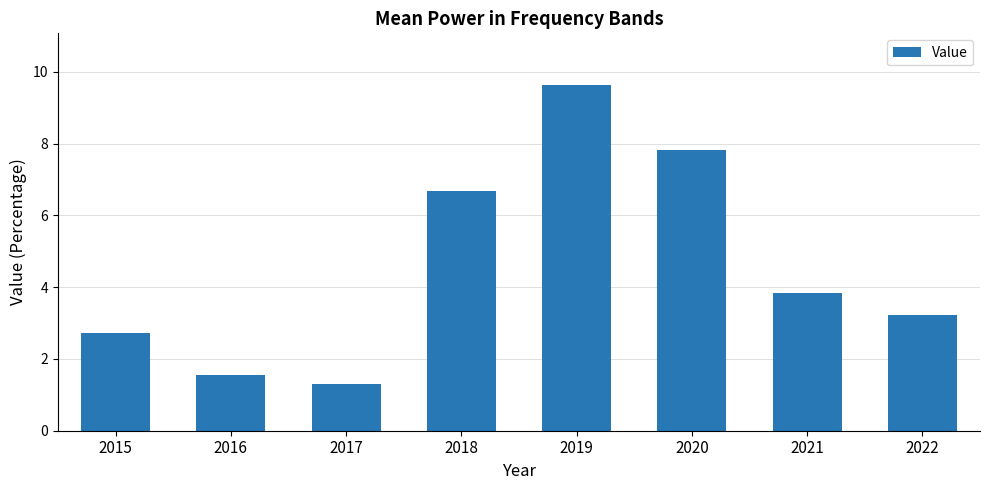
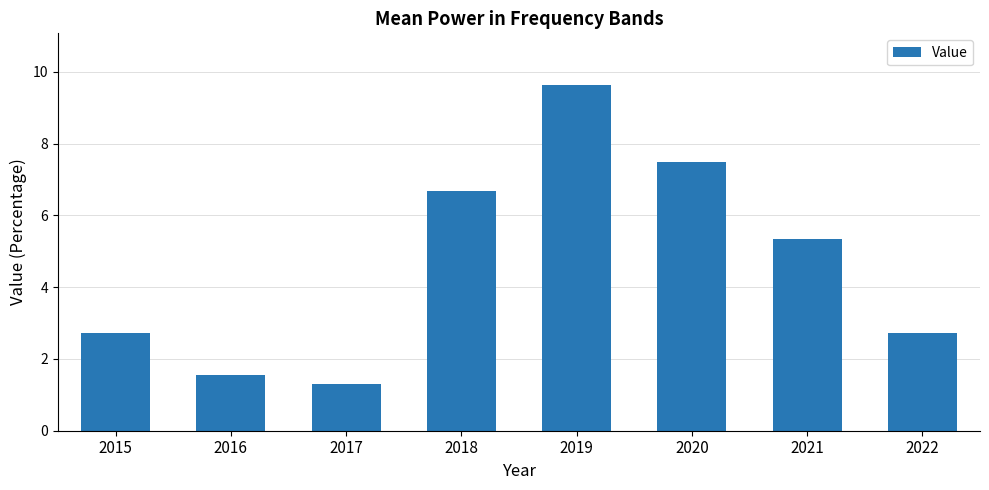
2020: 7.8 -> 7.5
2021: 3.8 -> 5.3
2022: 3.2 -> 2.7
